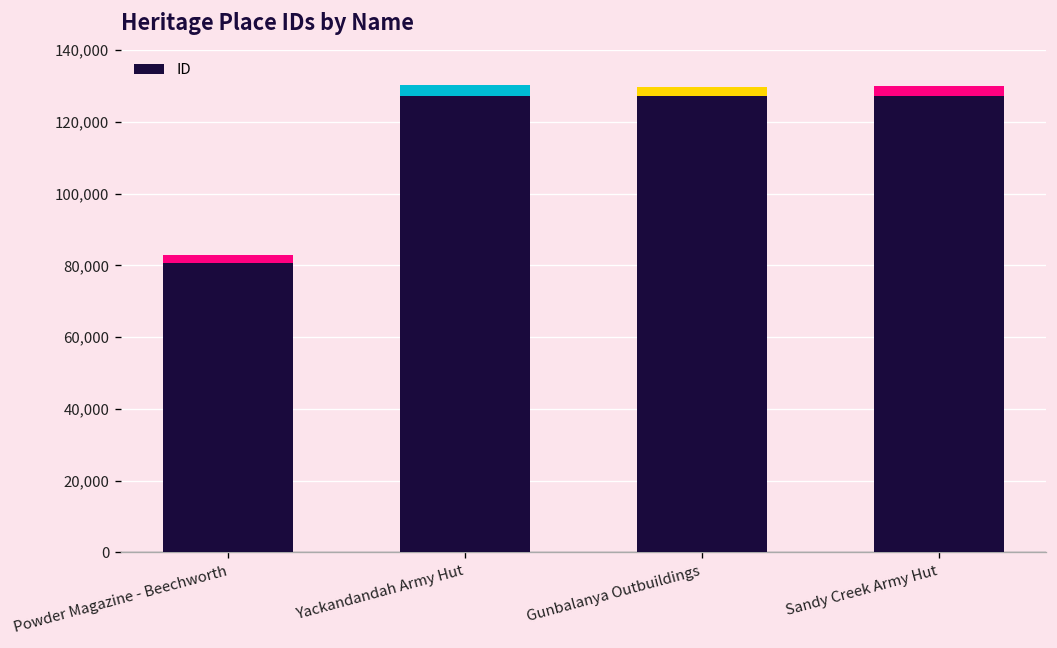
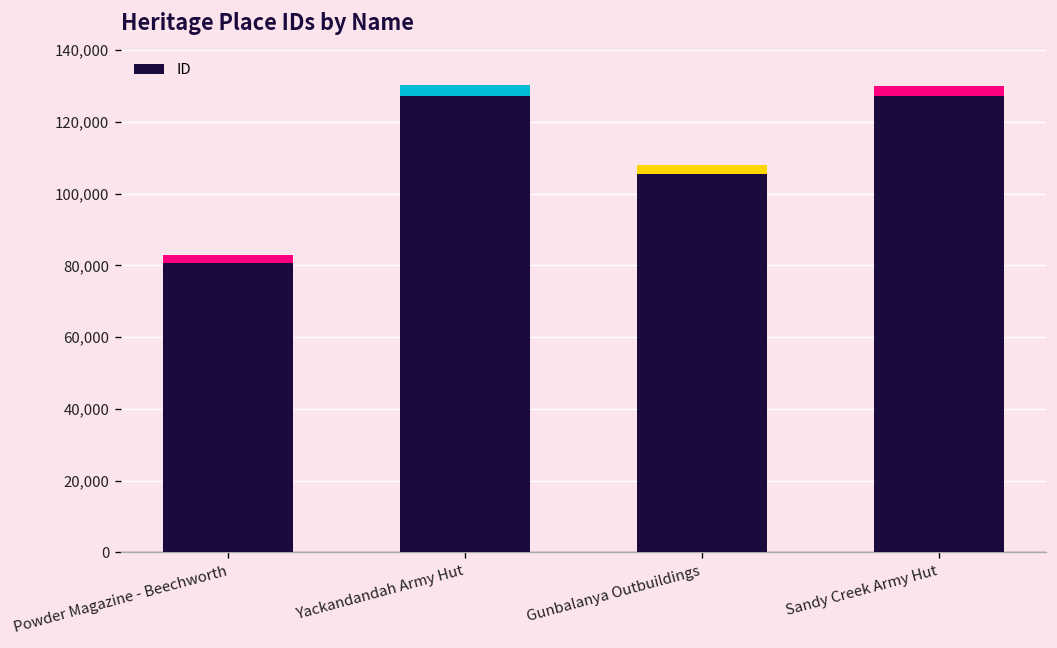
ID, Gunbalanya Outbuildings: 127,000 -> 106,000
